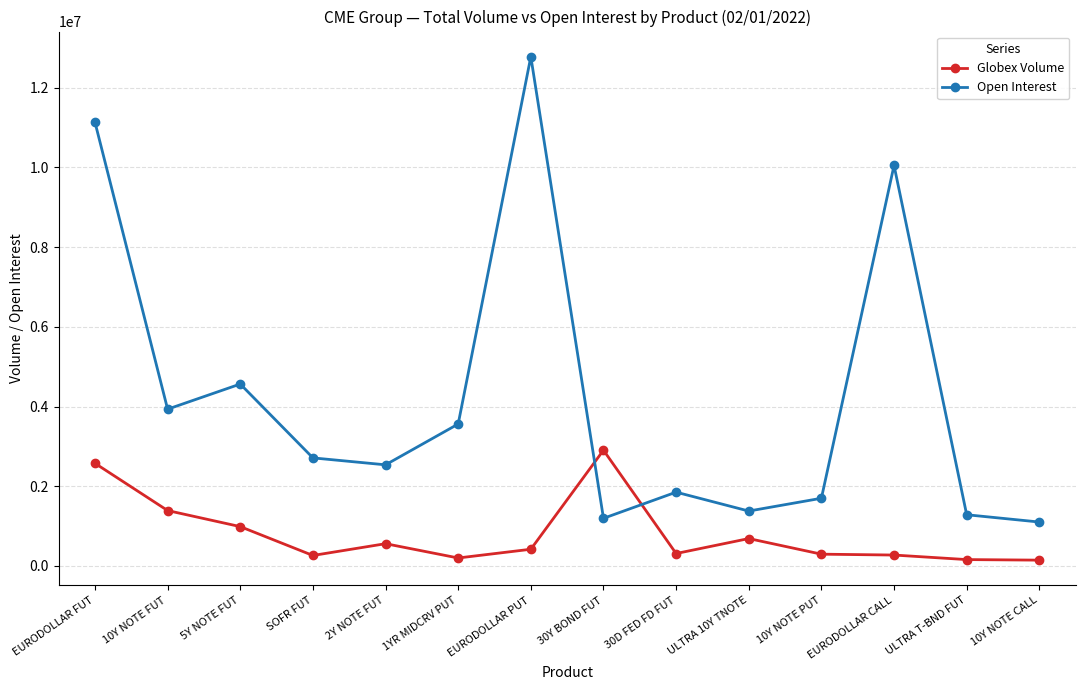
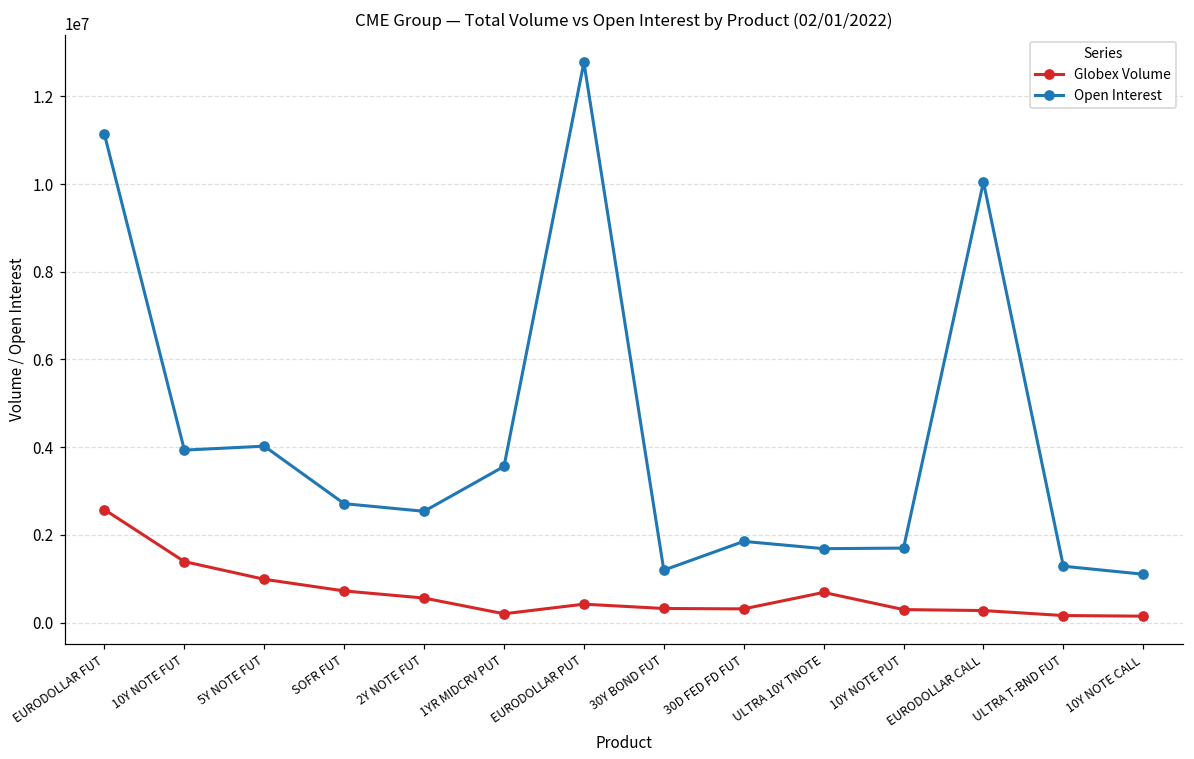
Open Interest, 5Y NOTE FUT: 4600000 -> 4000000
Globex Volume, SOFR FUT: 300000 -> 700000
Globex Volume, 30Y BOND FUT: 2900000 -> 300000
Open Interest, ULTRA 10Y TNOTE: 1400000 -> 1700000
